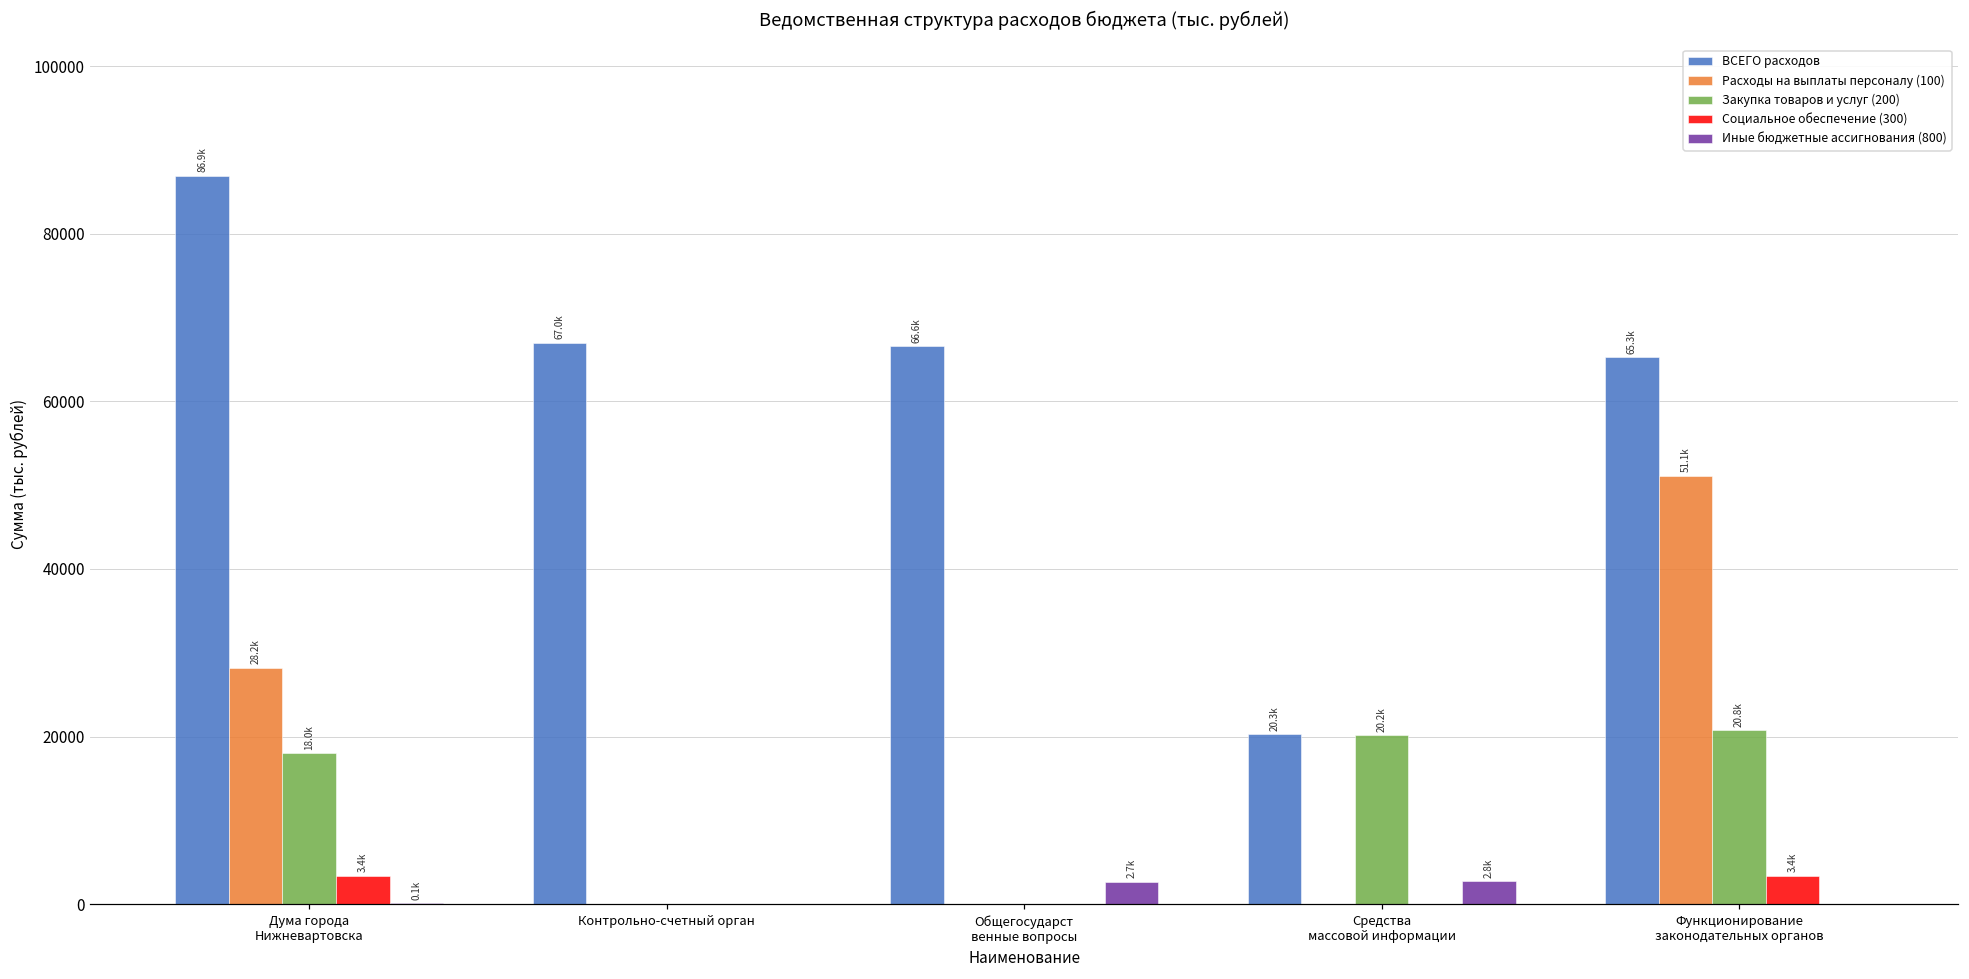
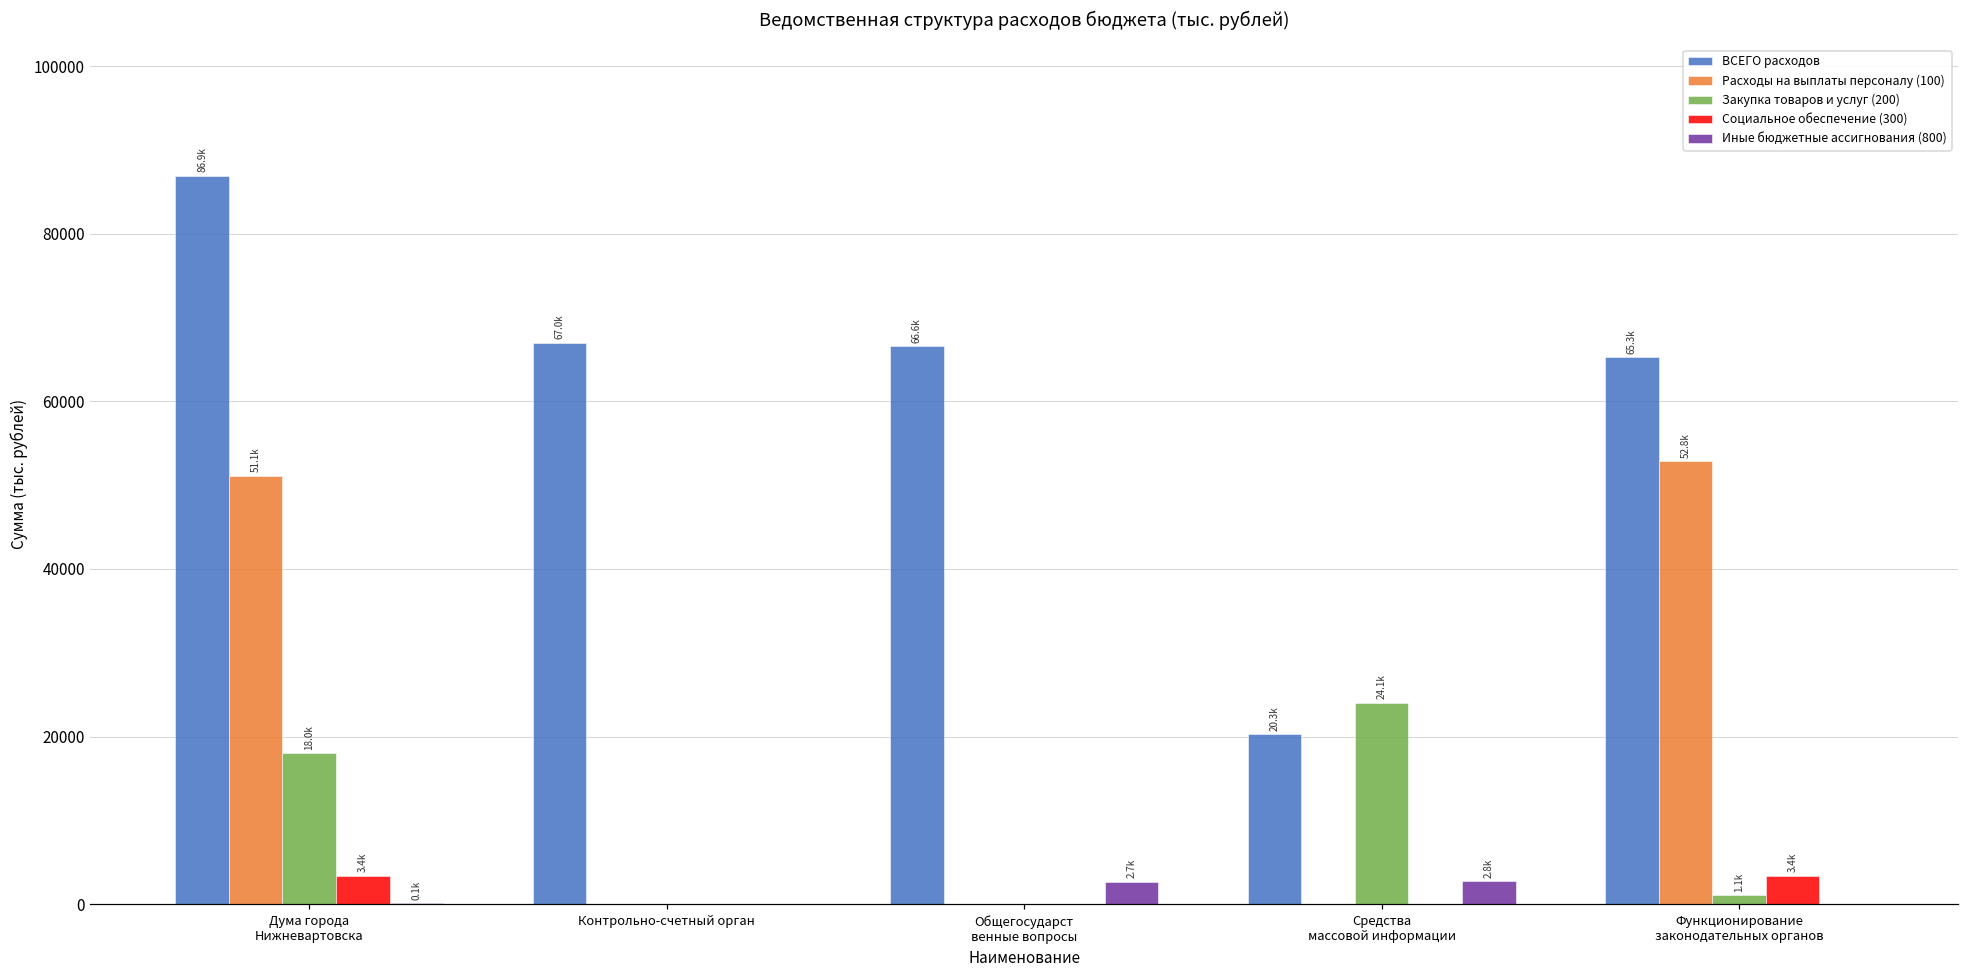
Расходы на выплаты персоналу (100), Дума города Нижневартовска: 28.2k -> 51.1k
Закупка товаров и услуг (200), Средства массовой информации: 20.2k -> 24.1k
Расходы на выплаты персоналу (100), Функционирование законодательных органов: 51.1k -> 52.8k
Закупка товаров и услуг (200), Функционирование законодательных органов: 20.8k -> 1.1k
